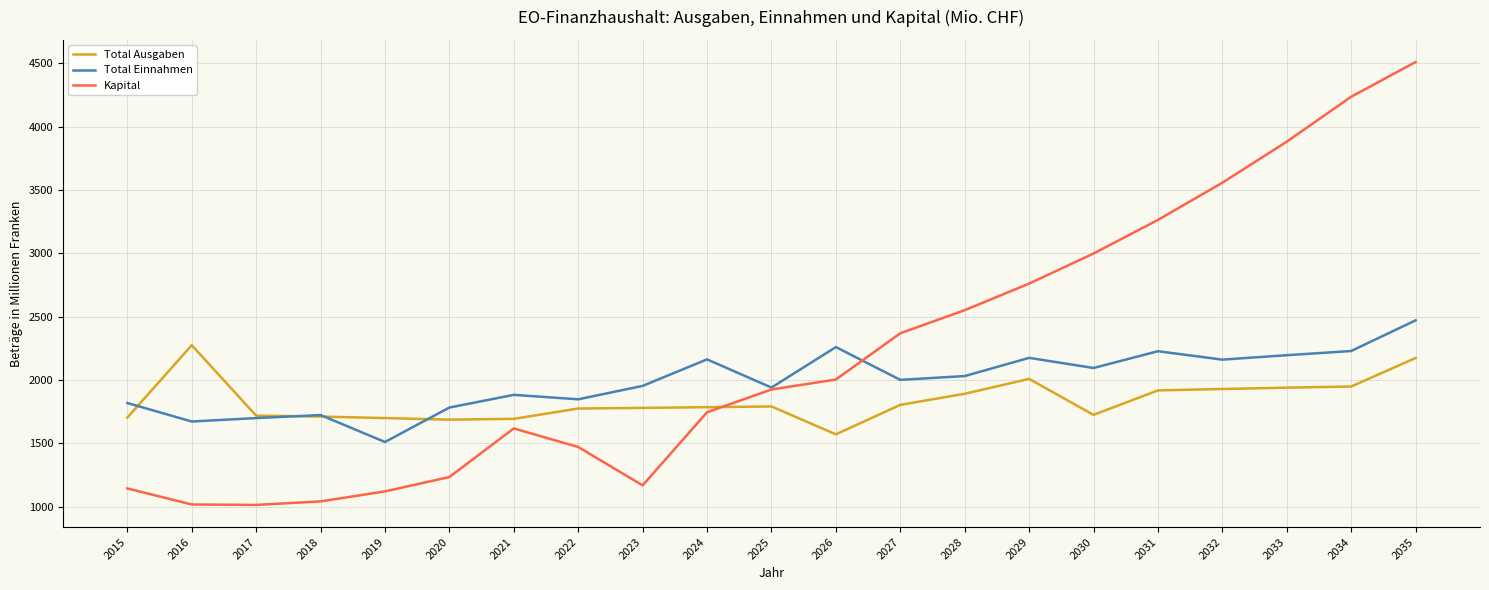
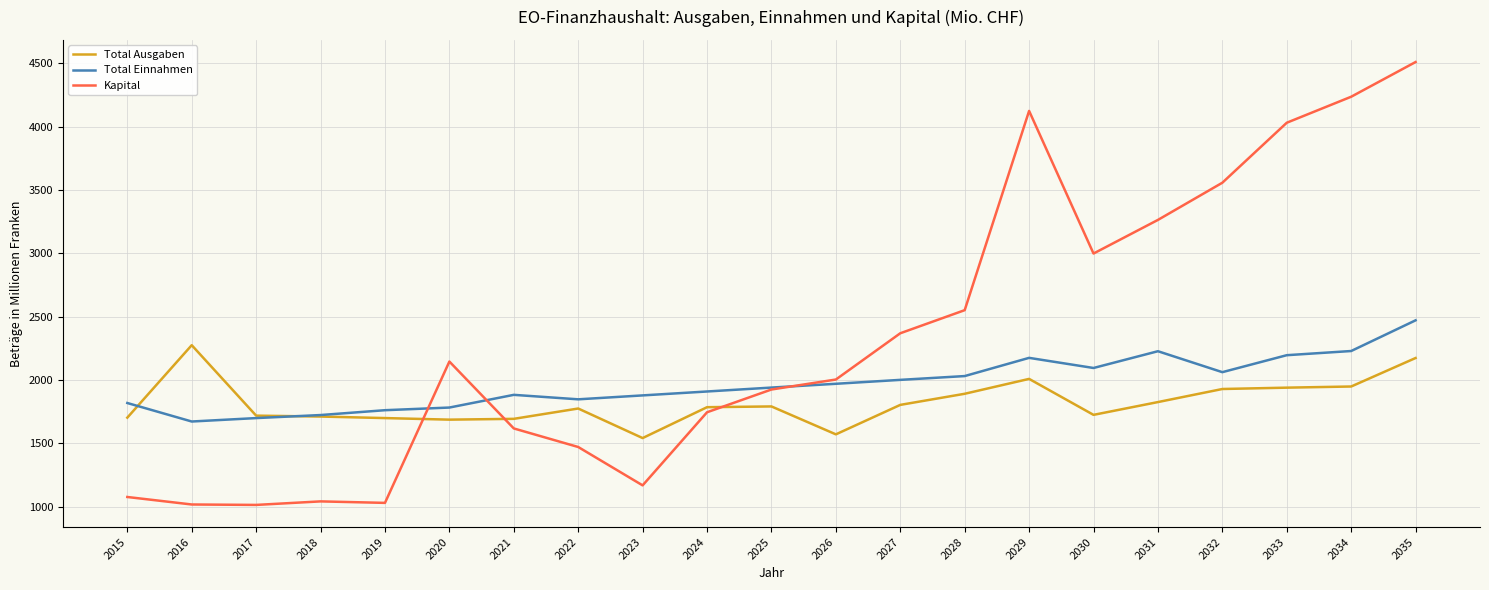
Kapital, 2015: 1140 -> 1080
Total Einnahmen, 2019: 1510 -> 1760
Kapital, 2019: 1120 -> 1030
Kapital, 2020: 1230 -> 2150
Total Ausgaben, 2023: 1780 -> 1540
Total Einnahmen, 2023: 1950 -> 1880
Total Einnahmen, 2024: 2160 -> 1910
Total Einnahmen, 2026: 2260 -> 1970
Kapital, 2029: 2760 -> 4120
Total Ausgaben, 2031: 1920 -> 1830
Total Einnahmen, 2032: 2160 -> 2060
Kapital, 2033: 3880 -> 4030
